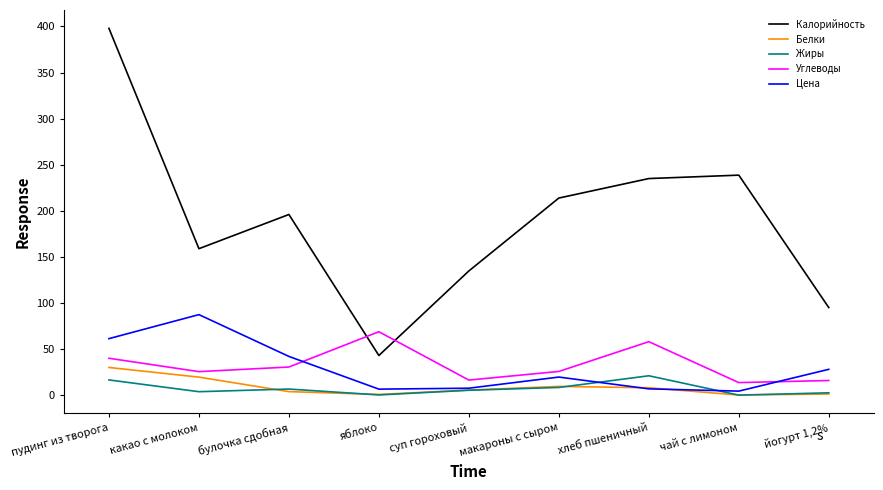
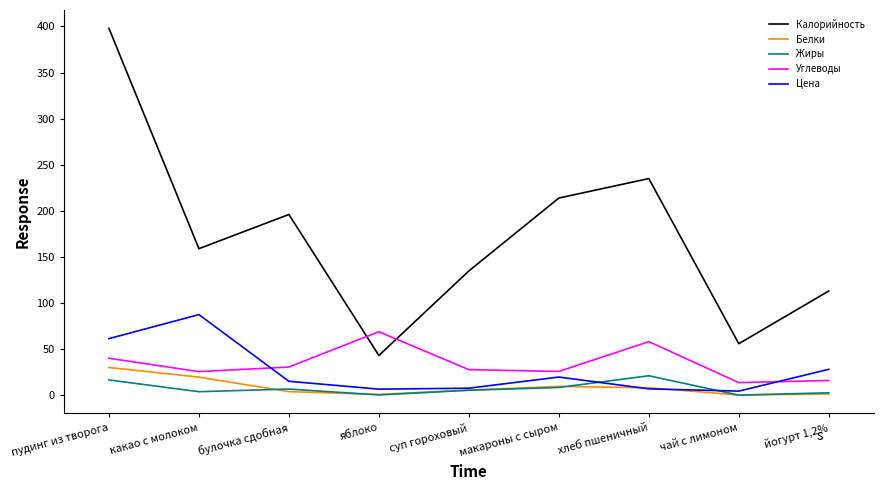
Цена, булочка сдобная: 40 -> 20
Углеводы, суп гороховый: 20 -> 30
Калорийность, чай с лимоном: 240 -> 60
Калорийность, йогурт 1,2%: 100 -> 110
